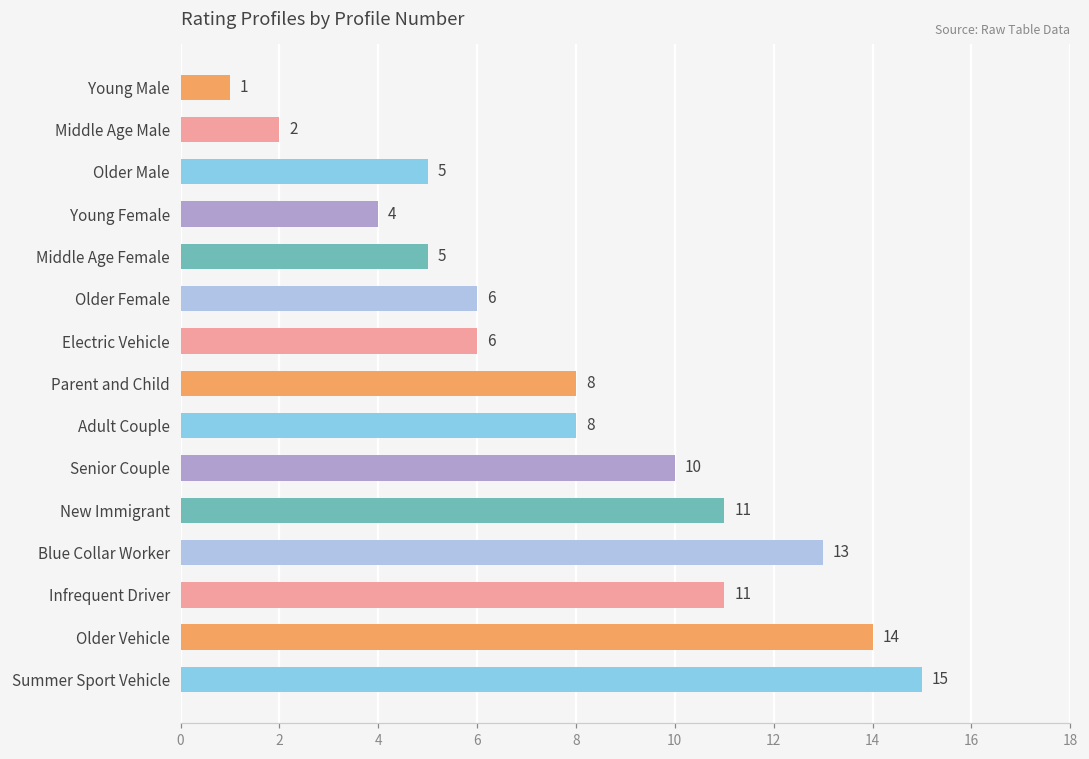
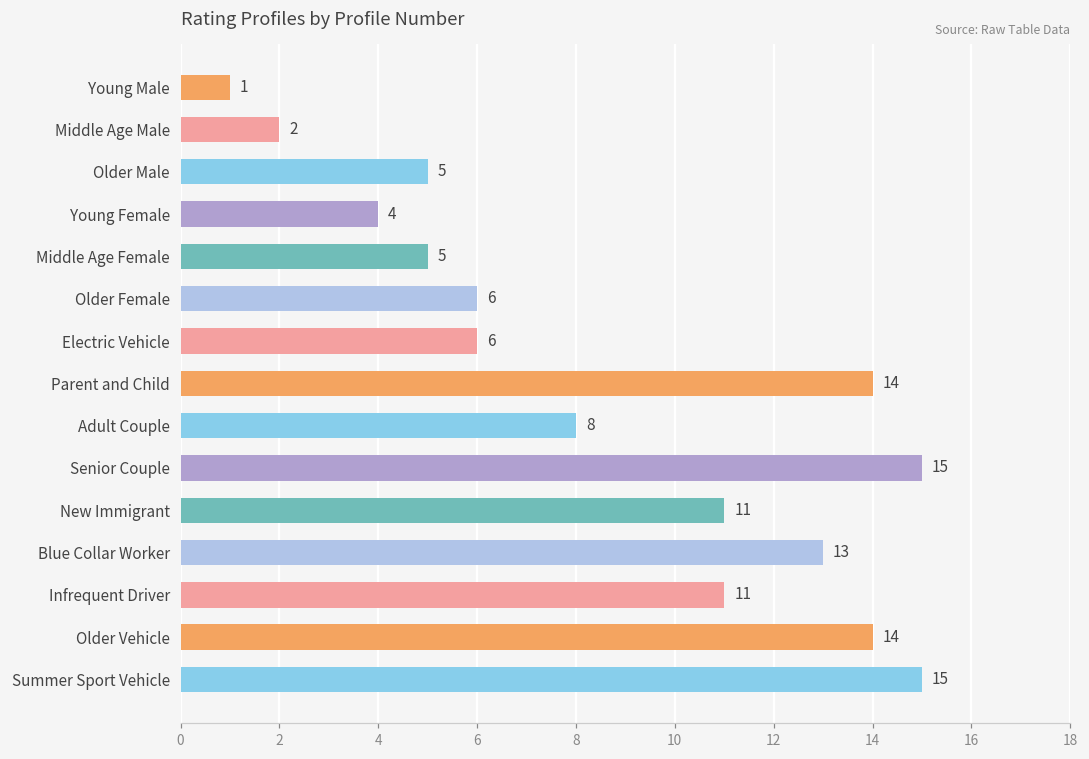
Parent and Child: 8 -> 14
Senior Couple: 10 -> 15
